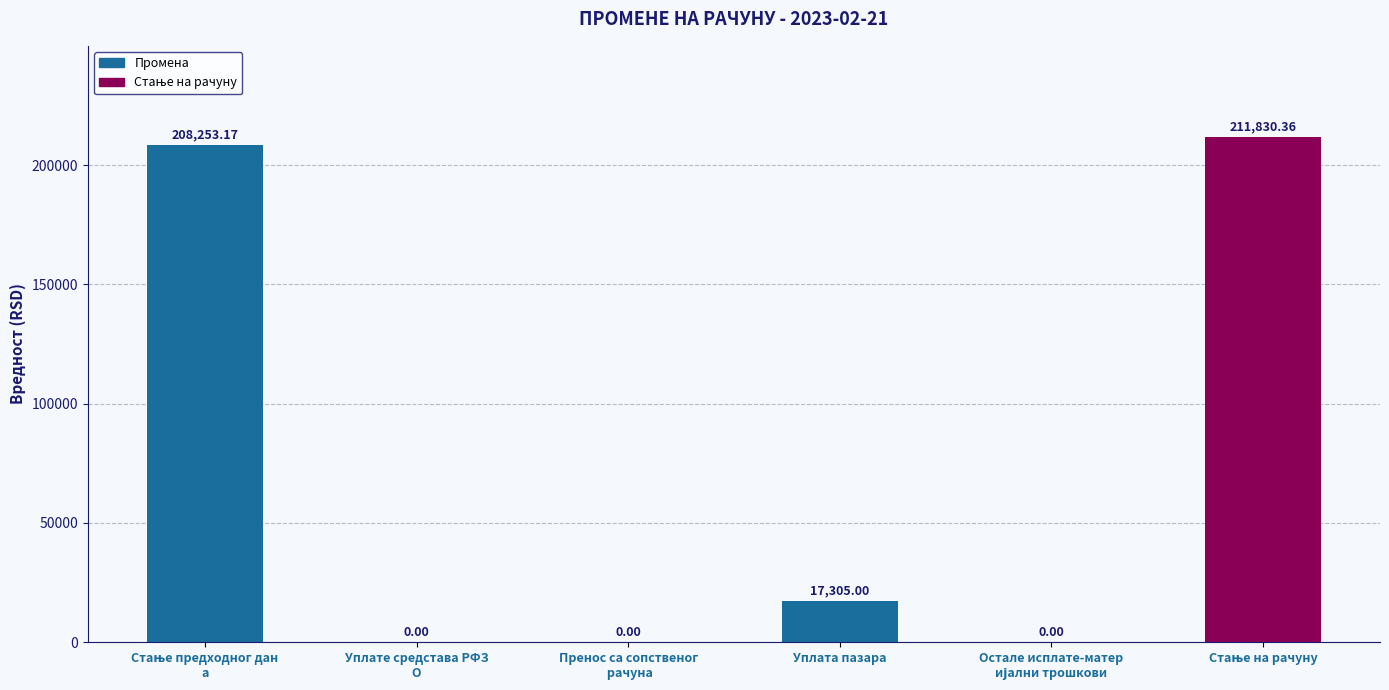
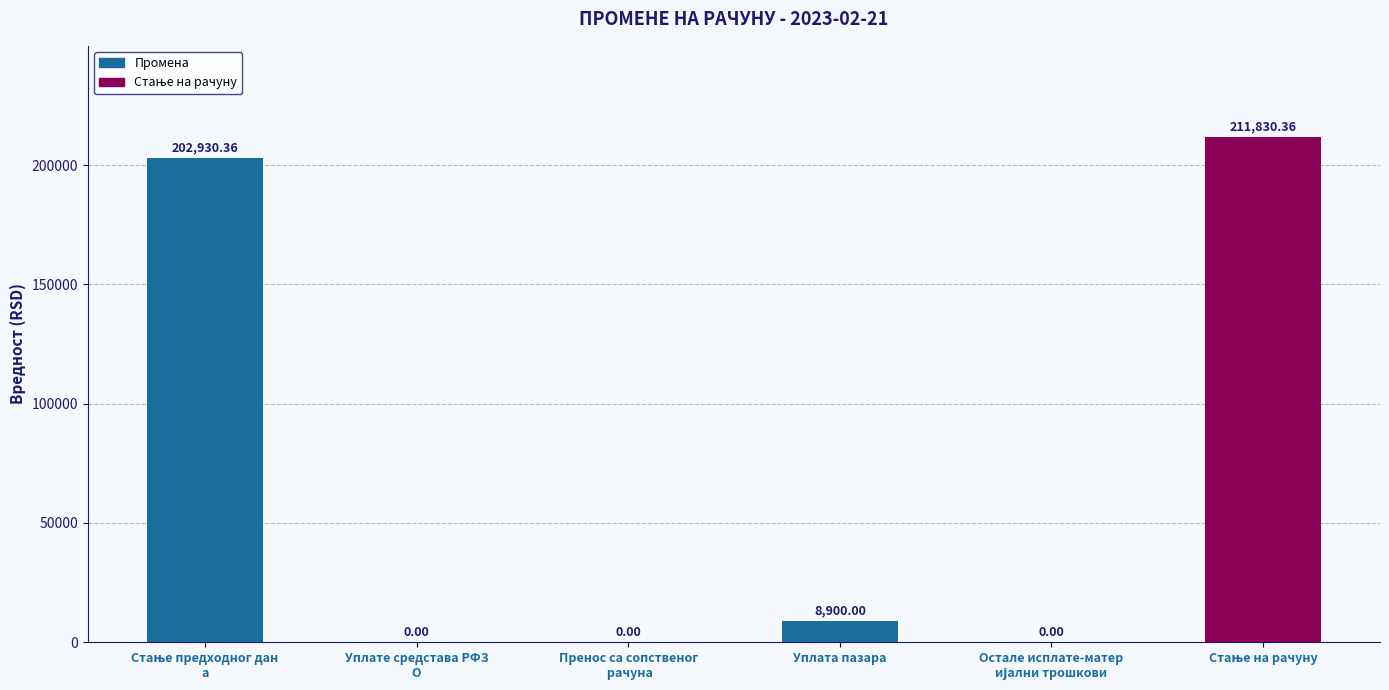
Стање предходног дан а: 208,253.17 -> 202,930.36
Уплата пазара: 17,305.00 -> 8,900.00
